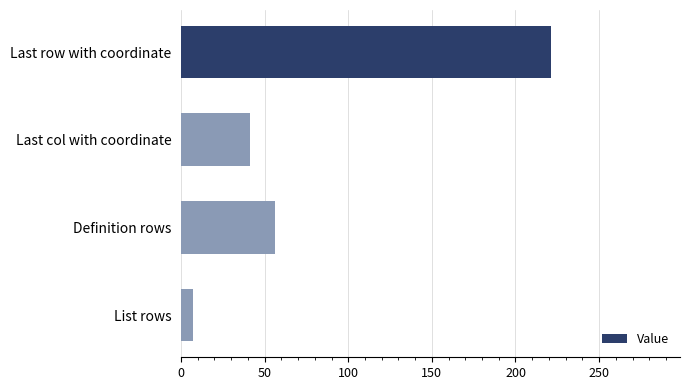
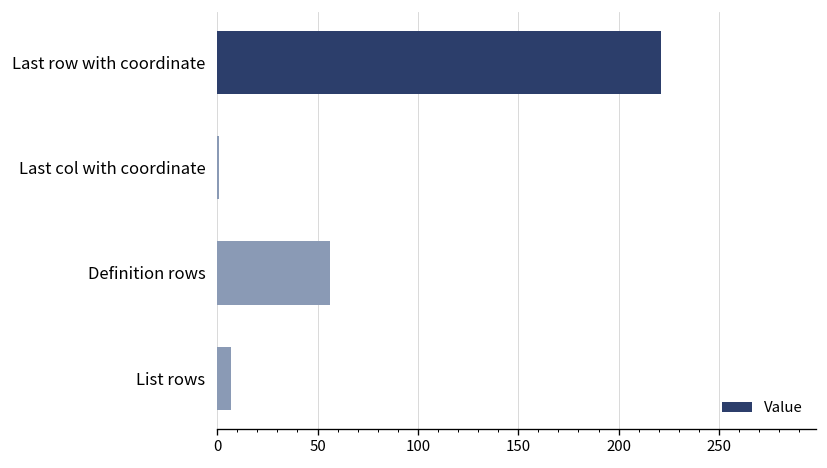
Last col with coordinate: 41 -> 1
